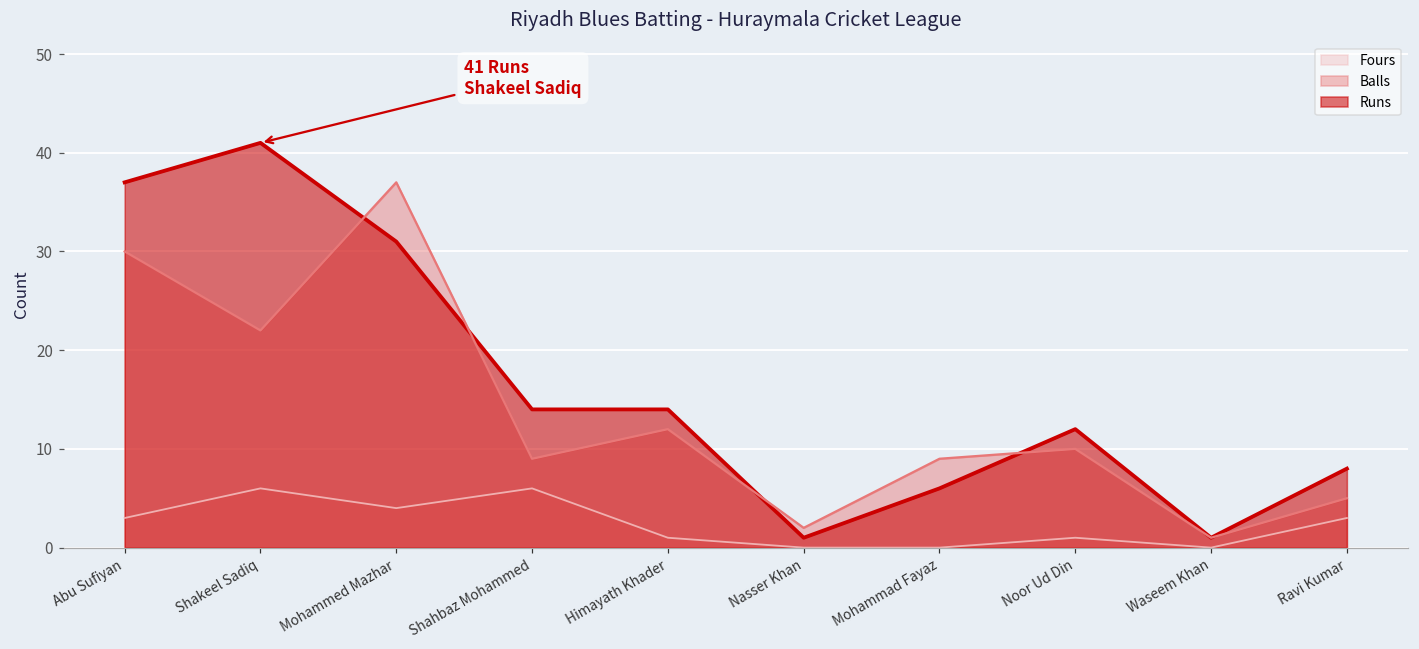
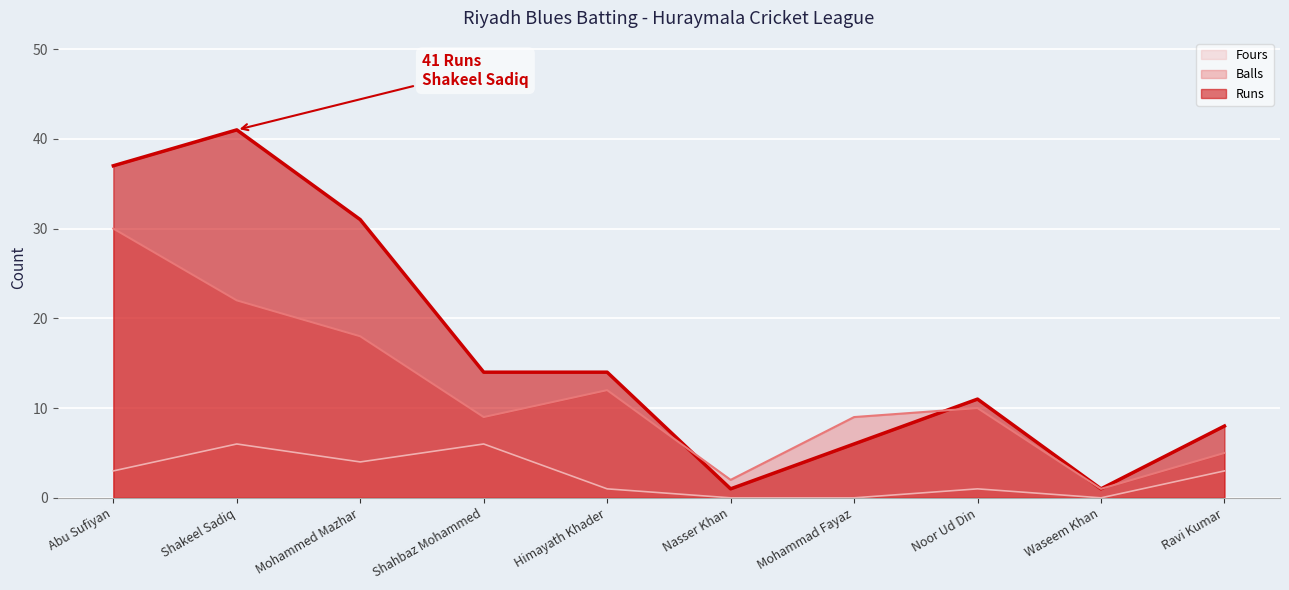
Balls, Mohammed Mazhar: 37 -> 18
Runs, Noor Ud Din: 12 -> 11
